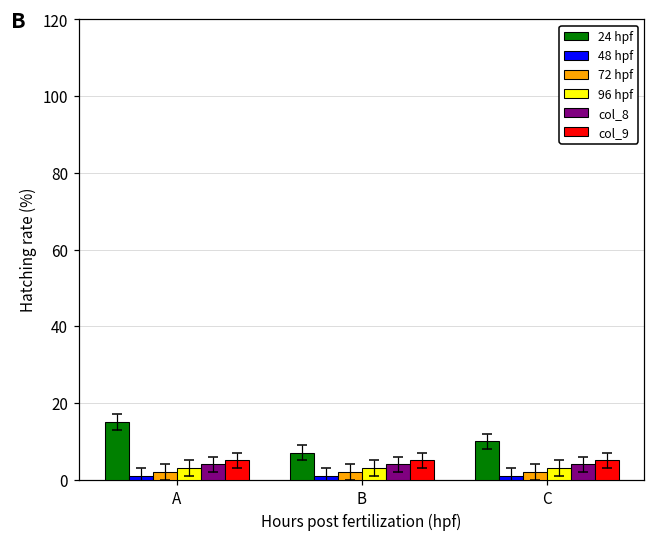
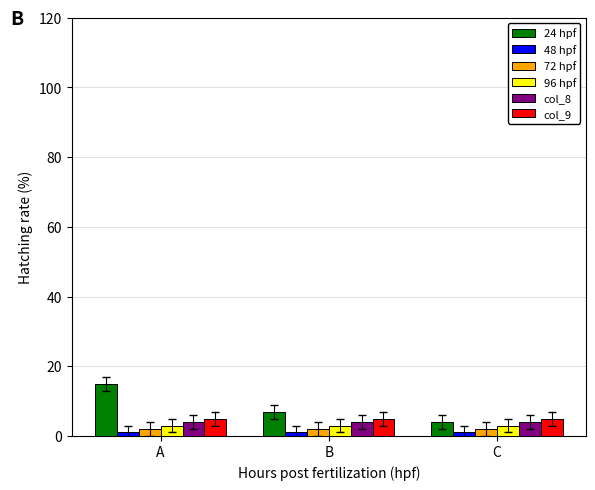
24 hpf, C: 10 -> 4
